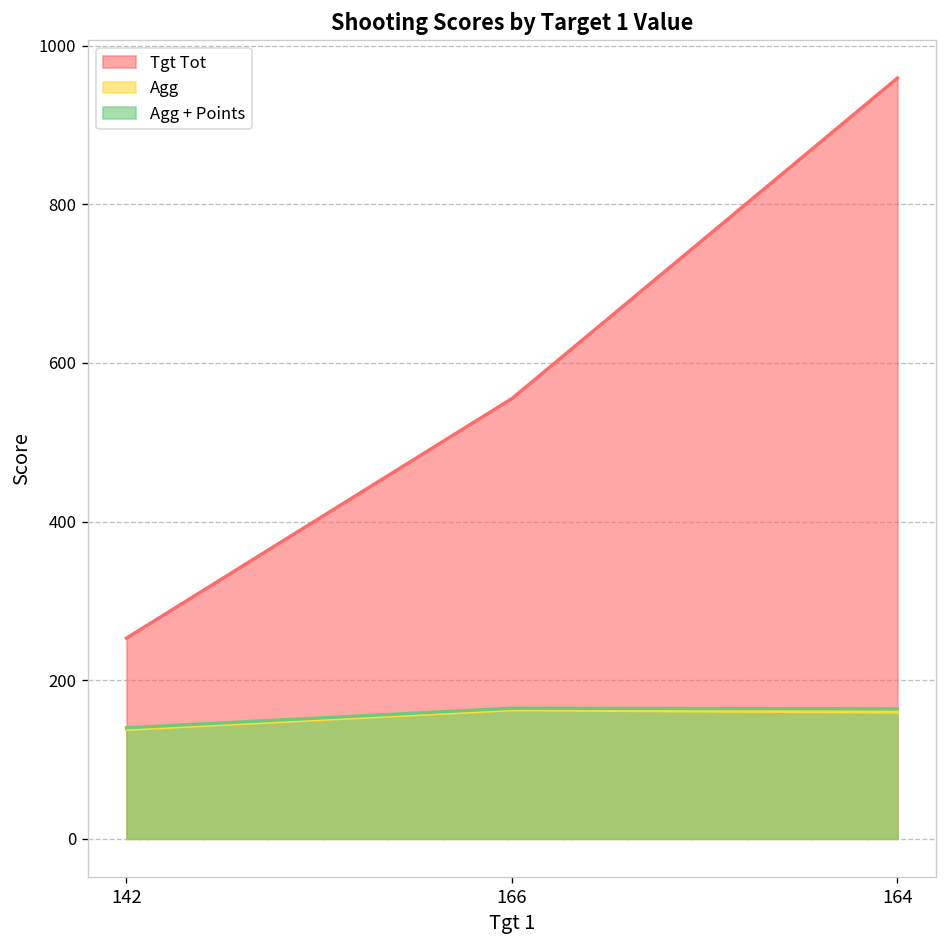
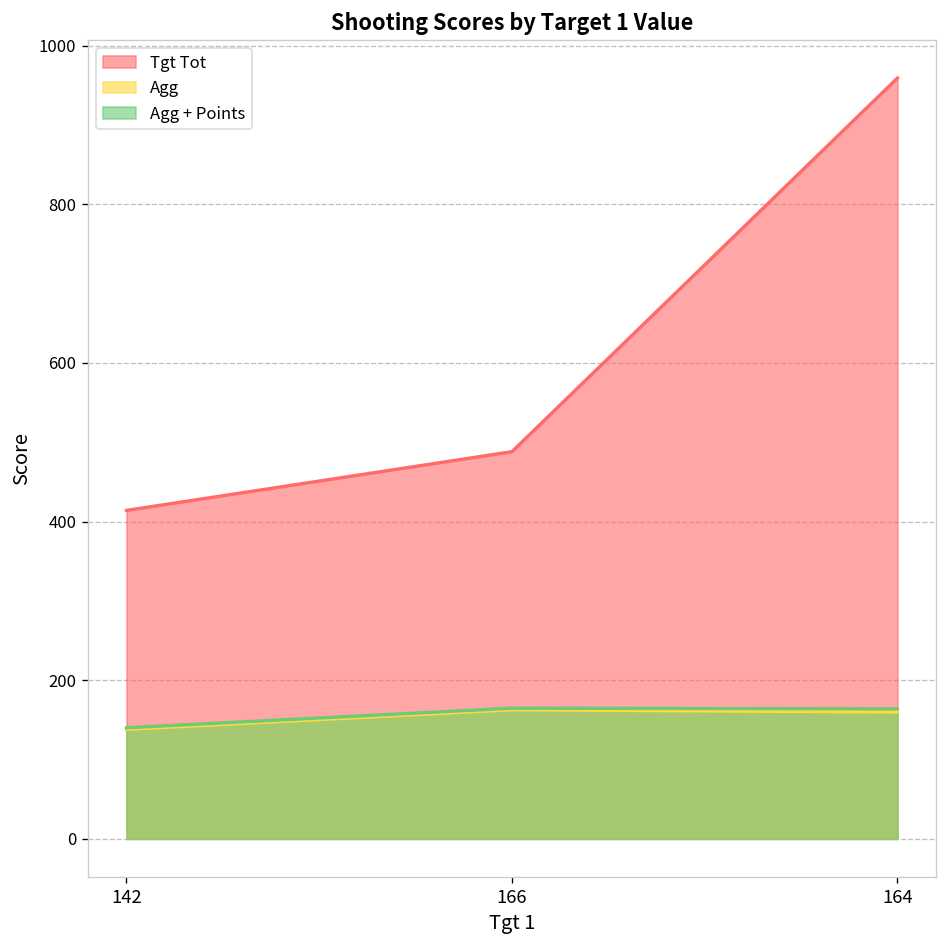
Tgt Tot, 142: 250 -> 410
Tgt Tot, 166: 560 -> 490
